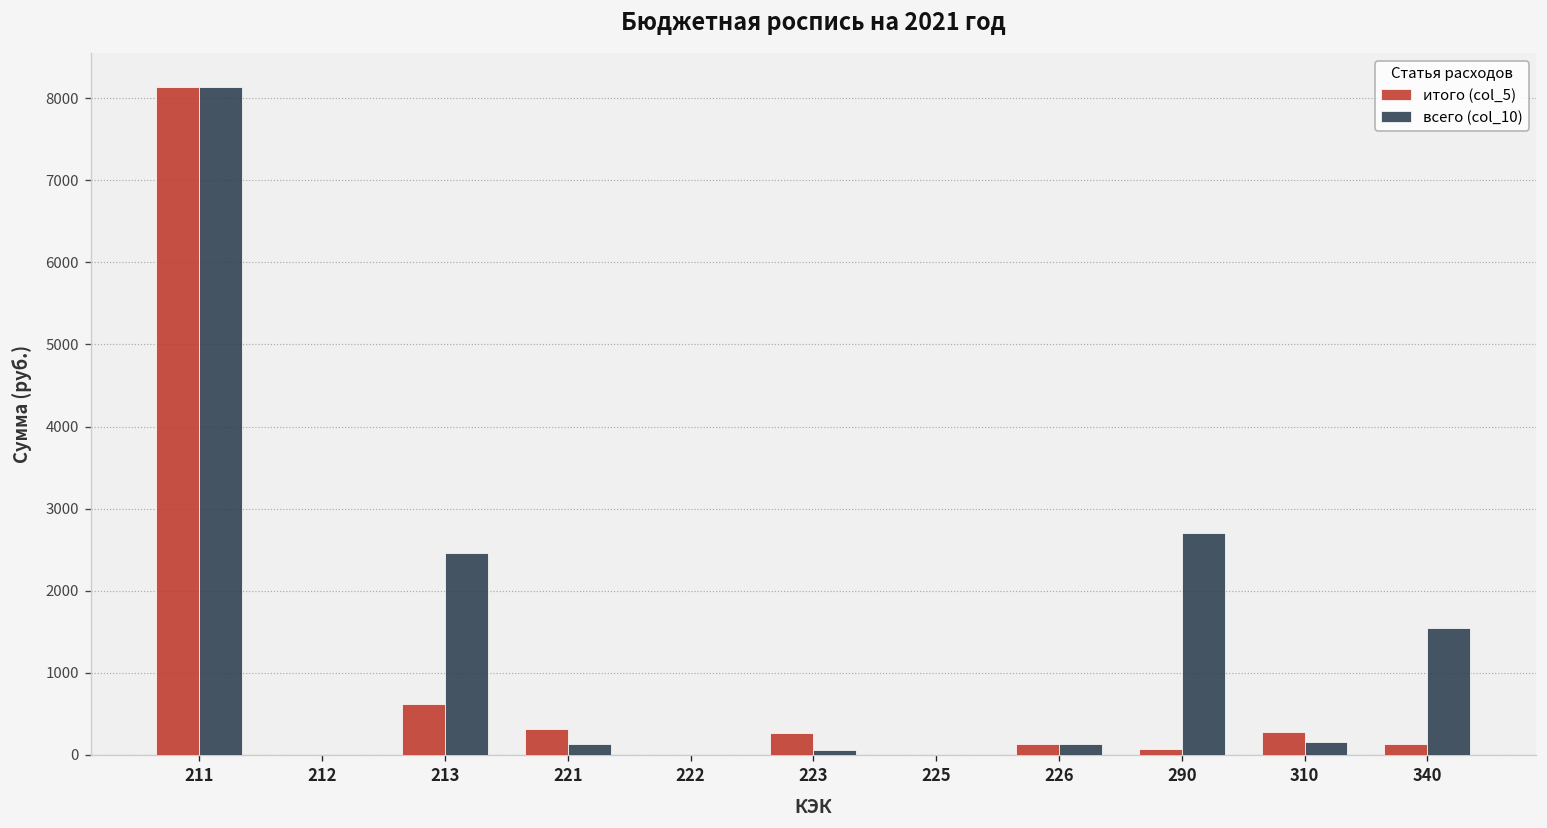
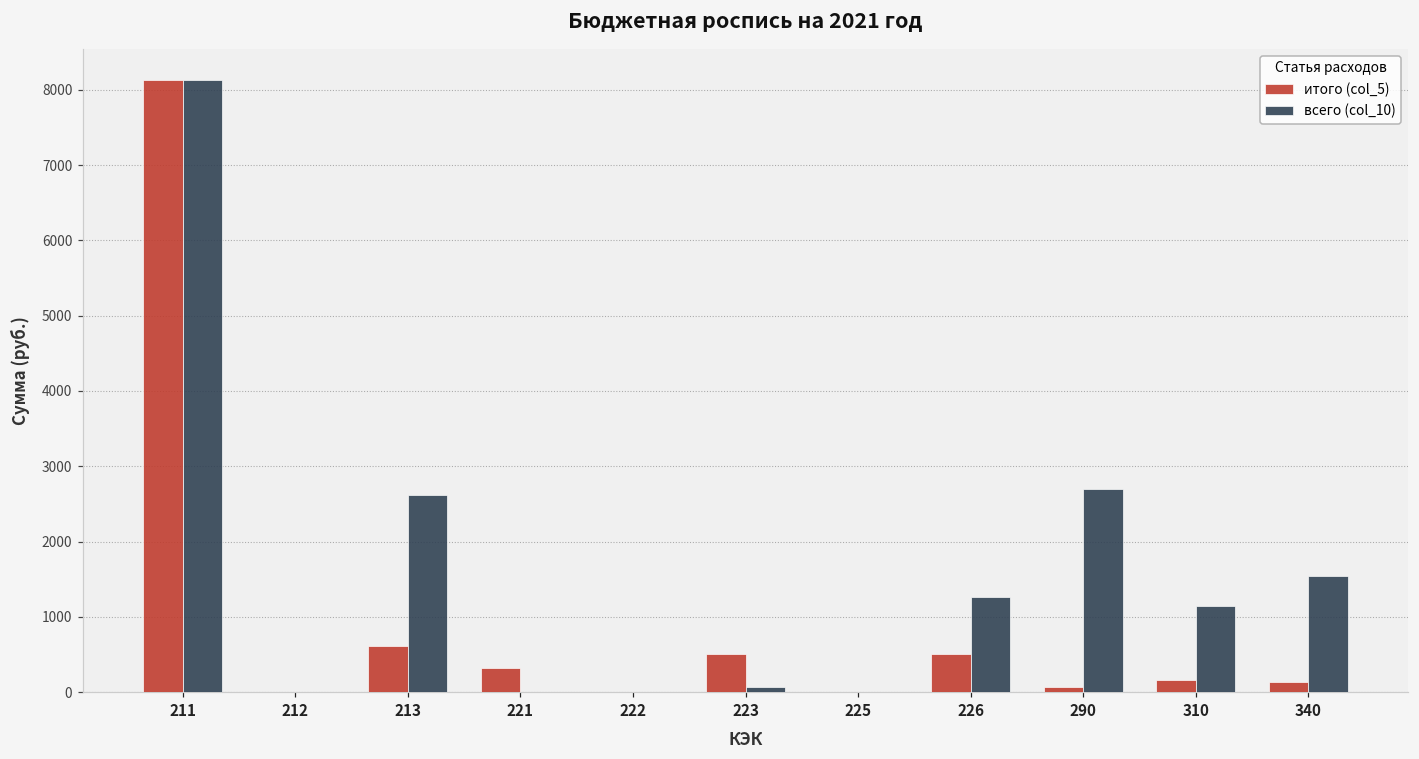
всего (col_10), 213: 2500 -> 2600
всего (col_10), 221: 100 -> 0
итого (col_5), 223: 300 -> 500
итого (col_5), 226: 100 -> 500
всего (col_10), 226: 100 -> 1300
итого (col_5), 310: 300 -> 200
всего (col_10), 310: 200 -> 1100
